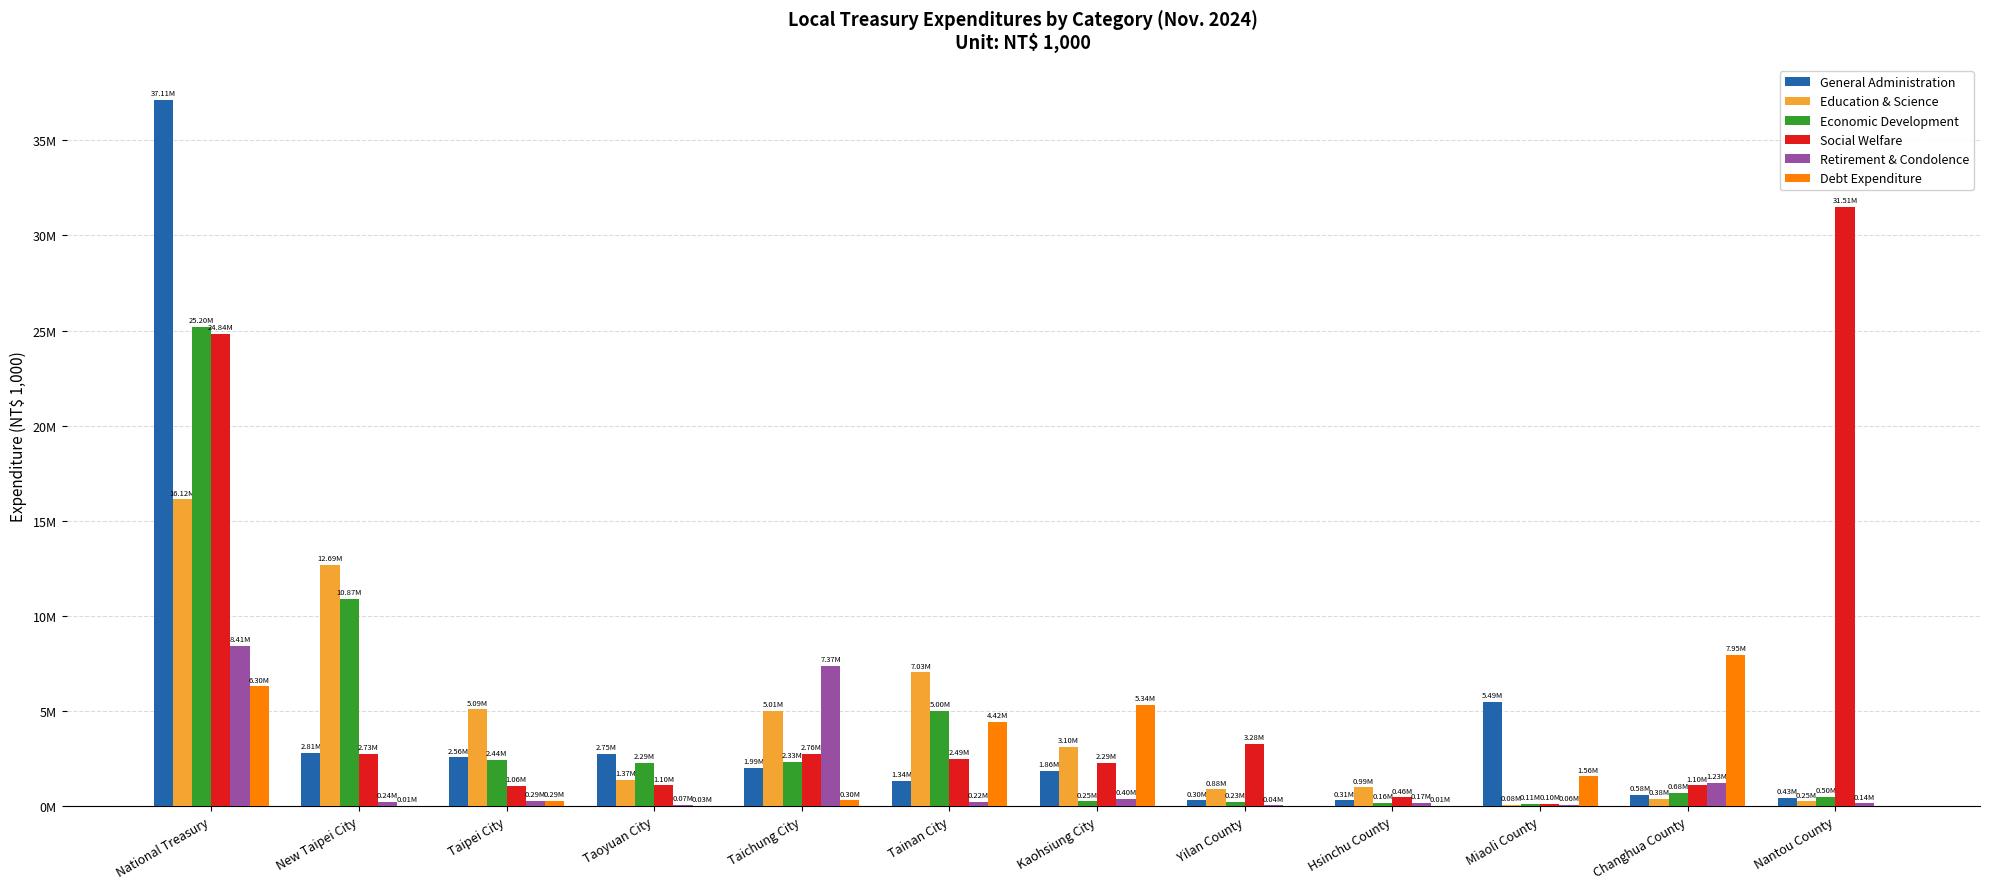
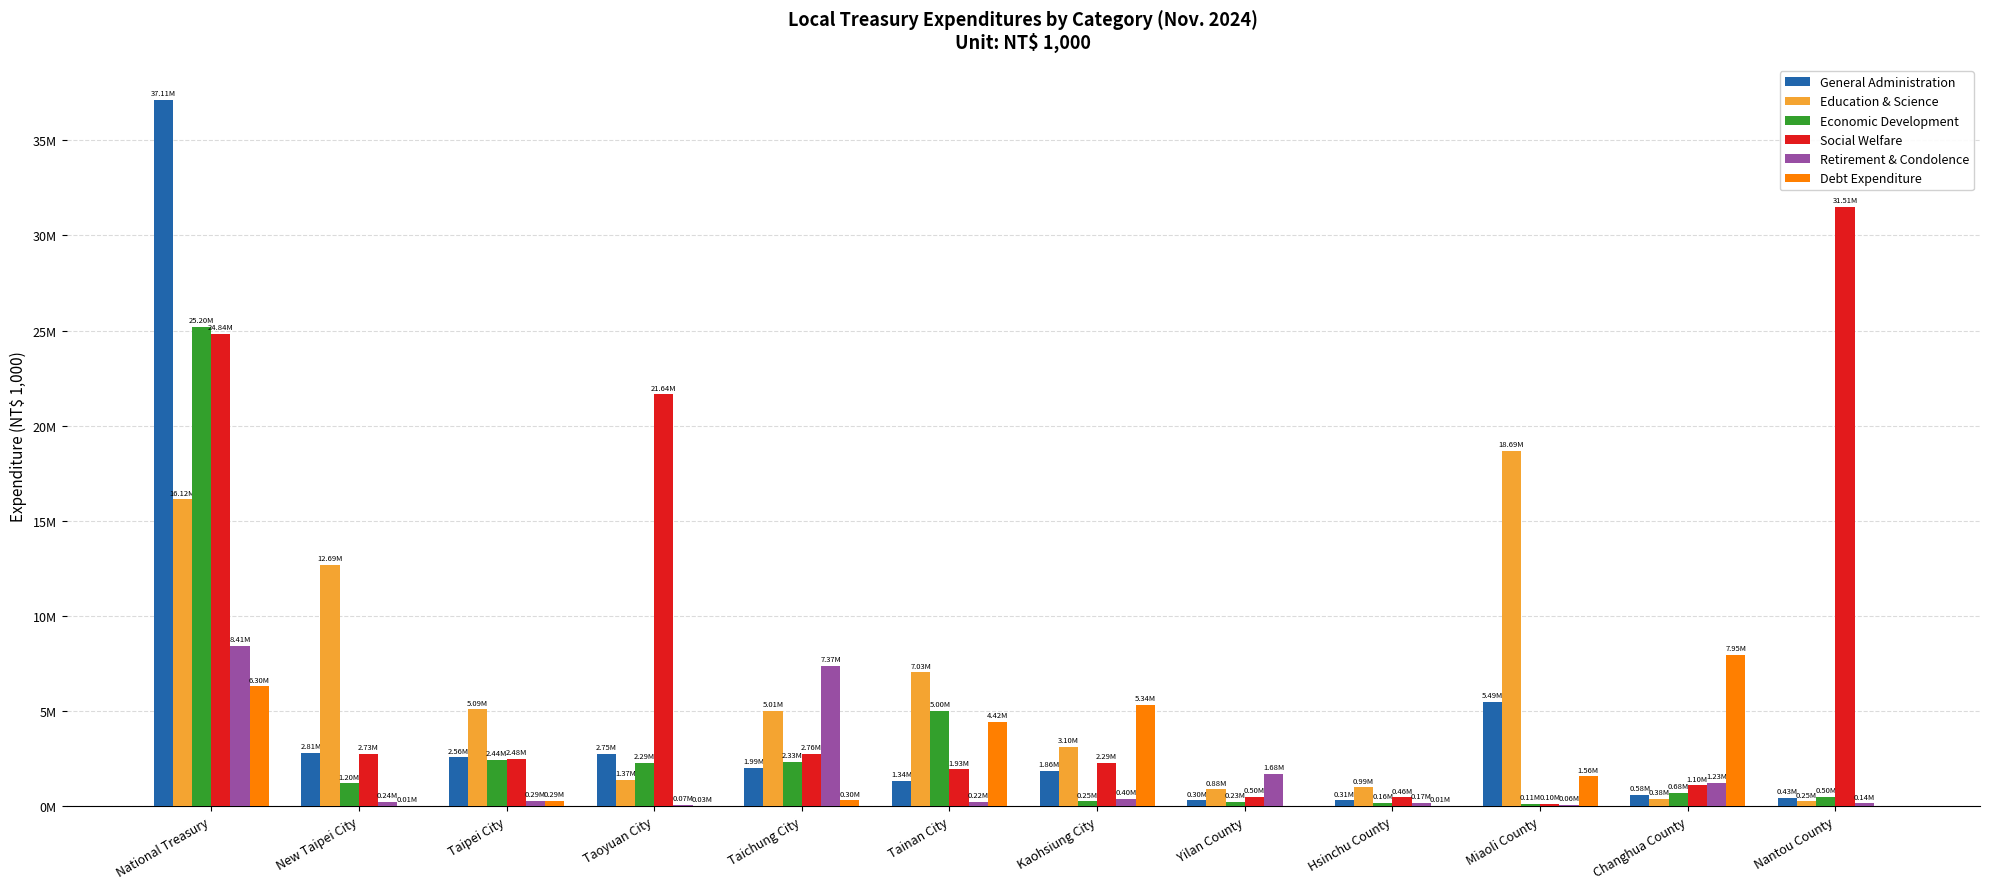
Economic Development, New Taipei City: 10.87M -> 1.20M
Social Welfare, Taipei City: 1.06M -> 2.48M
Social Welfare, Taoyuan City: 1.10M -> 21.64M
Social Welfare, Tainan City: 2.49M -> 1.93M
Social Welfare, Yilan County: 3.28M -> 0.50M
Retirement & Condolence, Yilan County: 0.04M -> 1.68M
Education & Science, Miaoli County: 0.08M -> 18.69M
